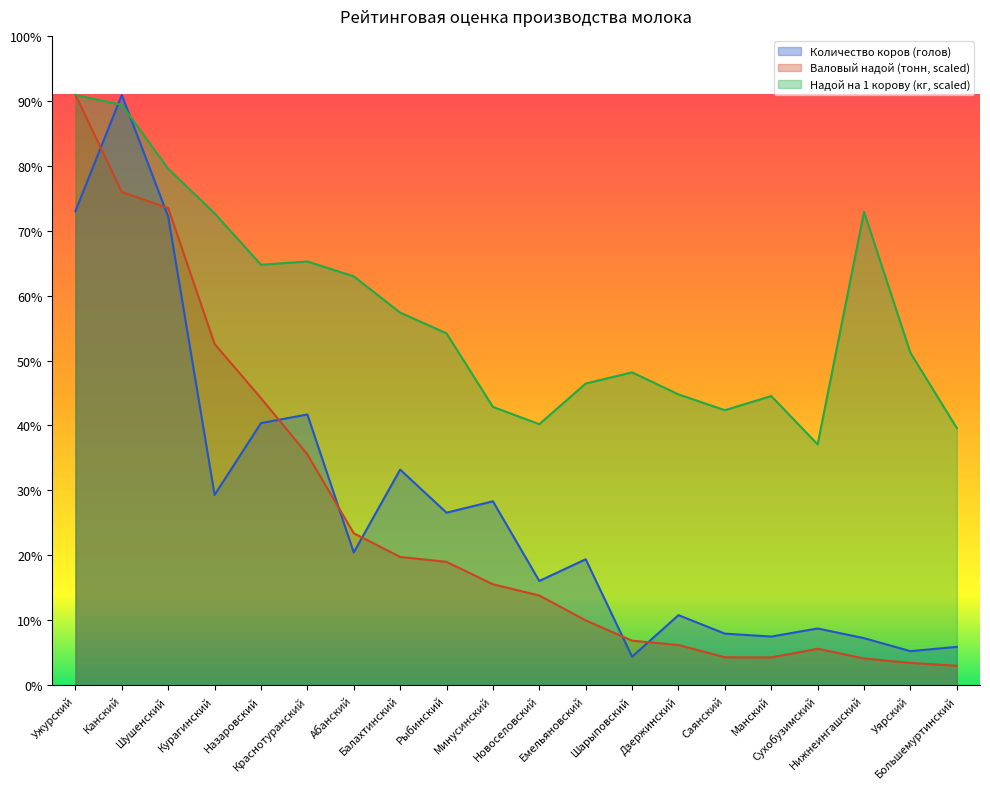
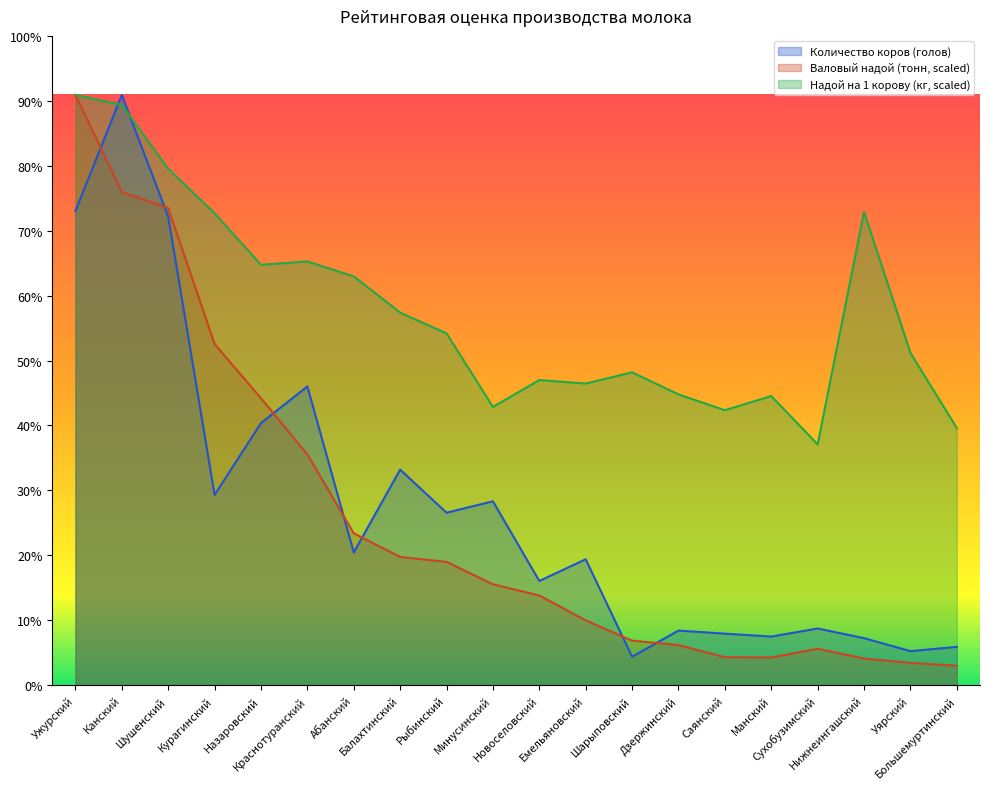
Количество коров (голов), Краснотуранский: 42% -> 46%
Надой на 1 корову (кг, scaled), Новоселовский: 40% -> 47%
Количество коров (голов), Дзержинский: 11% -> 8%
